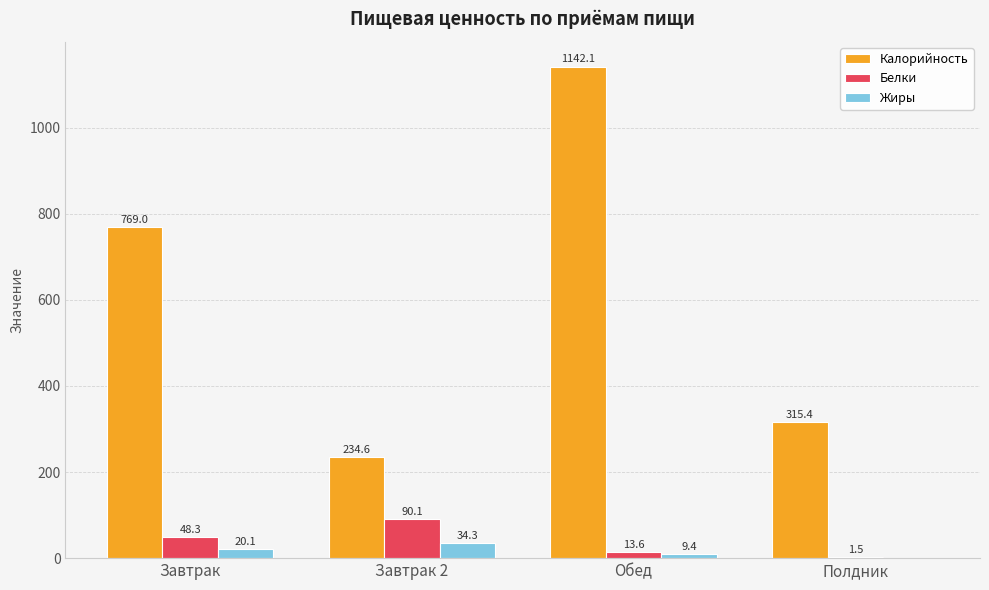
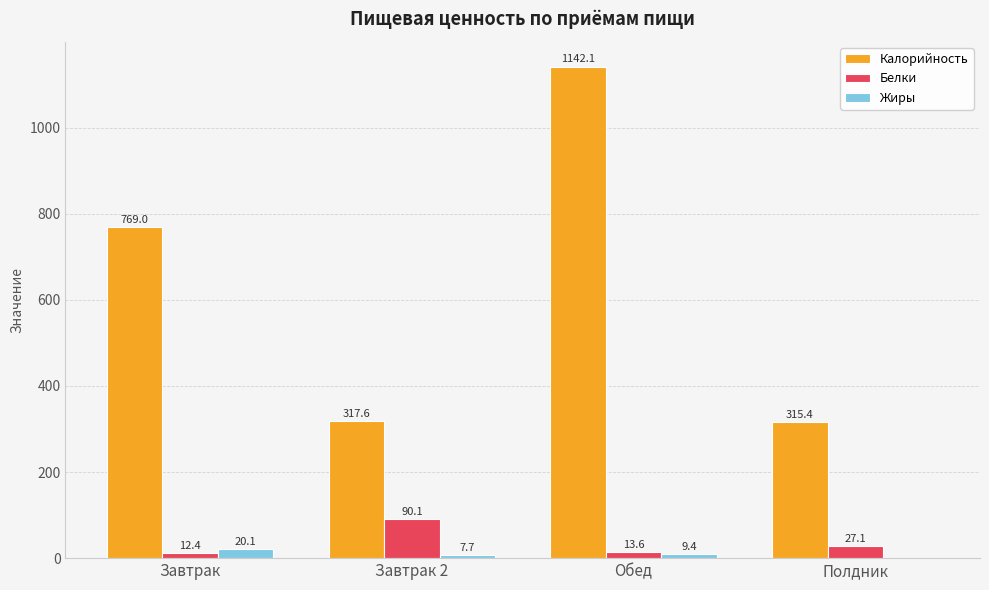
Белки, Завтрак: 48.3 -> 12.4
Калорийность, Завтрак 2: 234.6 -> 317.6
Жиры, Завтрак 2: 34.3 -> 7.7
Белки, Полдник: 1.5 -> 27.1
